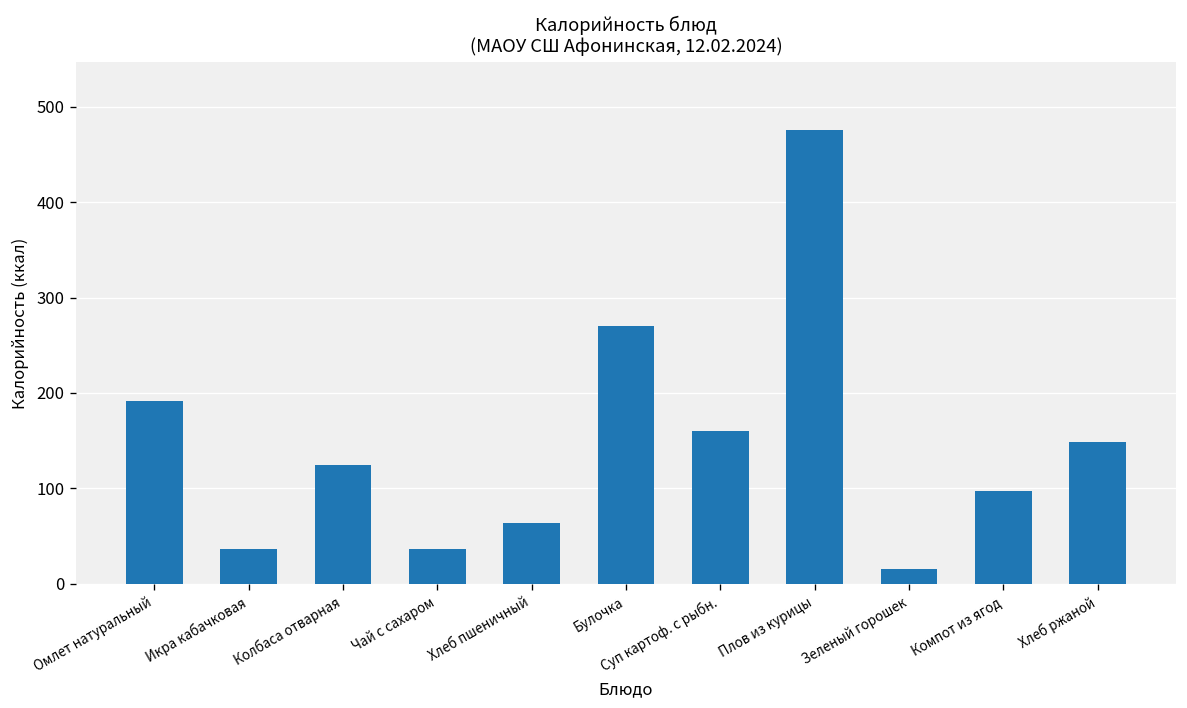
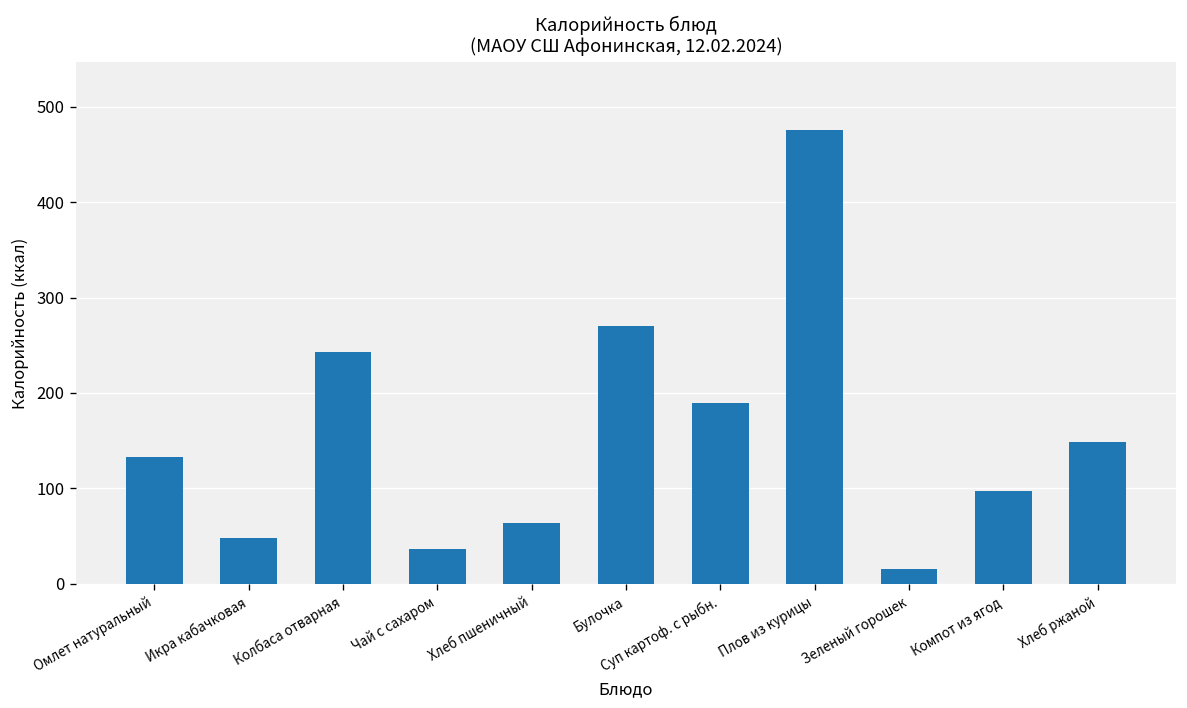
Омлет натуральный: 190 -> 130
Икра кабачковая: 40 -> 50
Колбаса отварная: 120 -> 240
Суп картоф. с рыбн.: 160 -> 190
